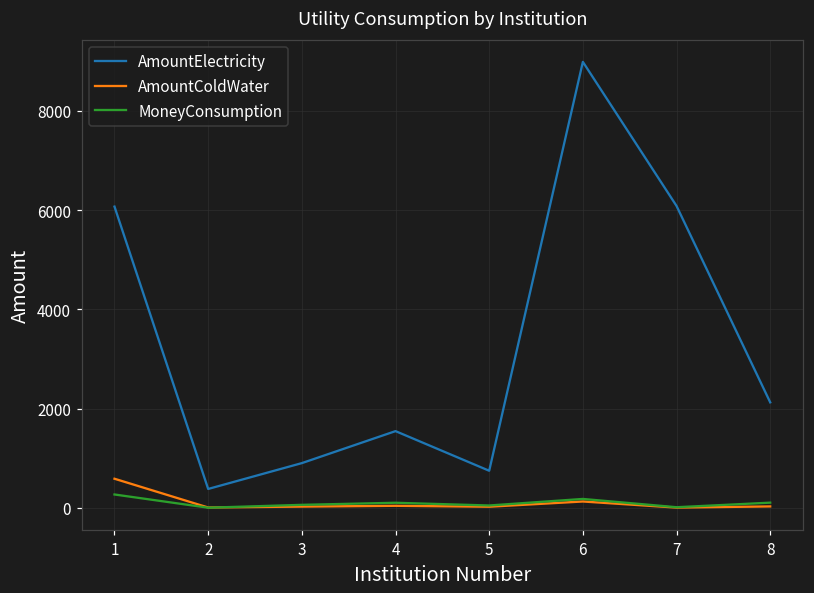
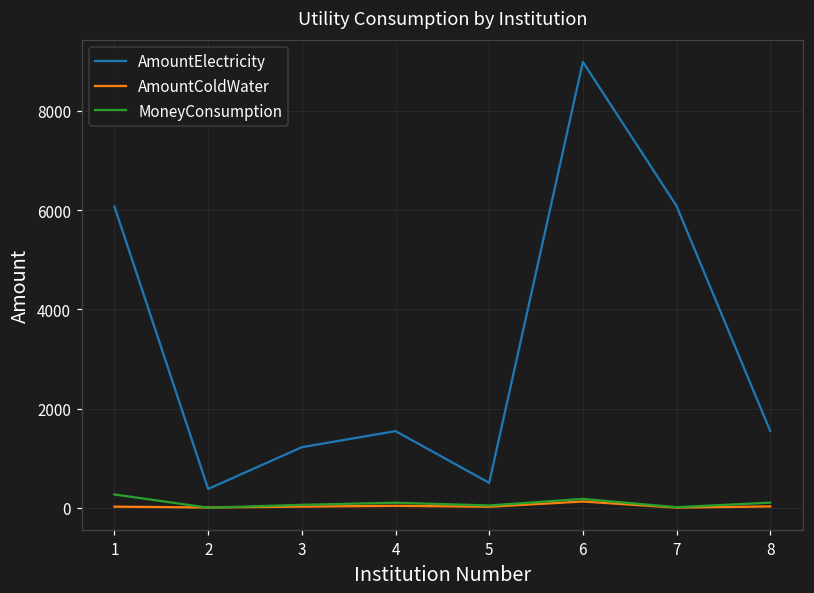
AmountColdWater, 1: 600 -> 0
AmountElectricity, 3: 900 -> 1200
AmountElectricity, 5: 700 -> 500
AmountElectricity, 8: 2100 -> 1500
